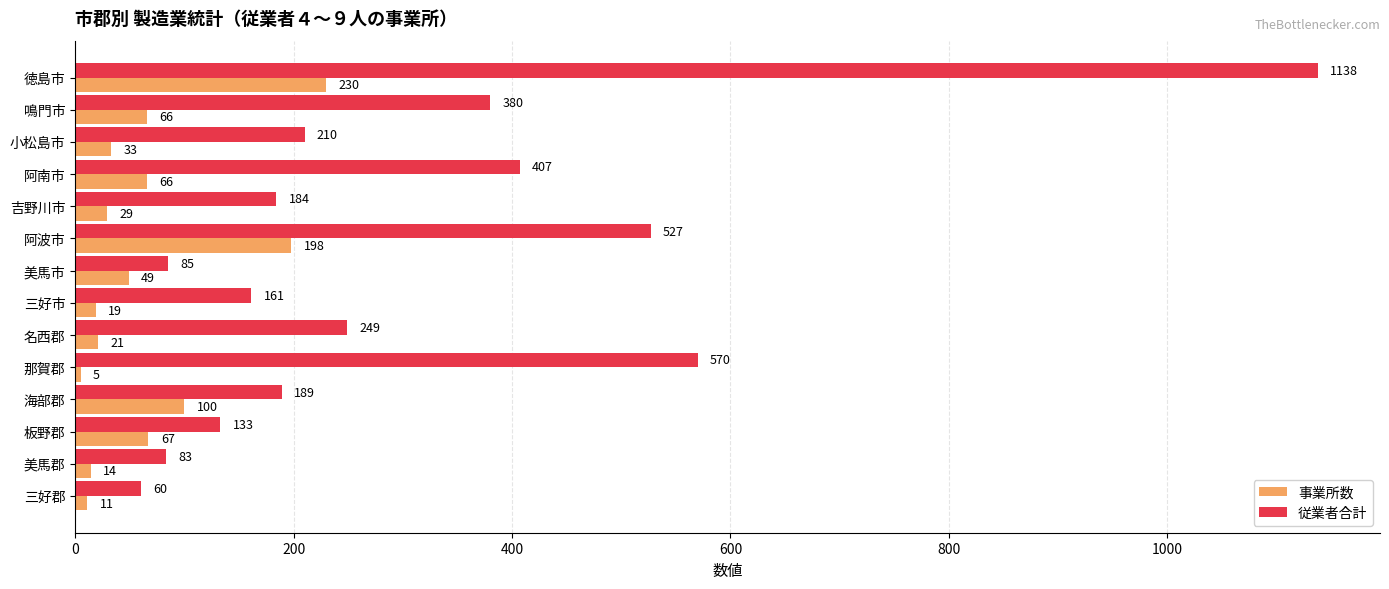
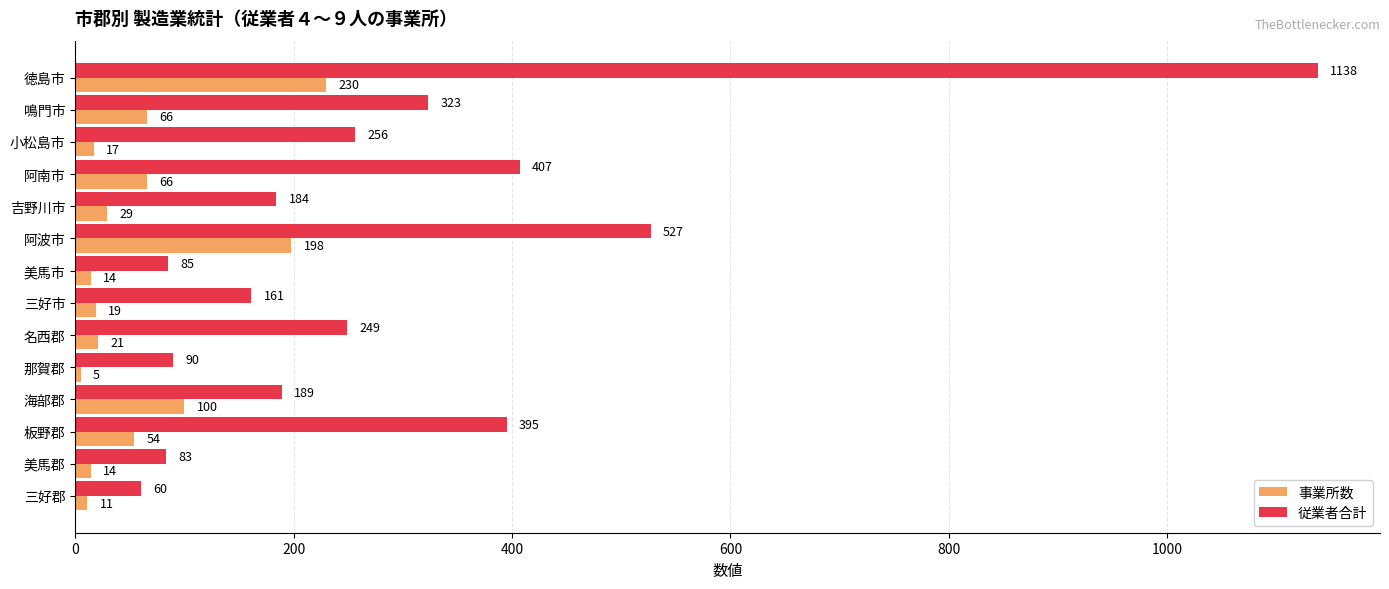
従業者合計, 鳴門市: 380 -> 323
従業者合計, 小松島市: 210 -> 256
事業所数, 小松島市: 33 -> 17
事業所数, 美馬市: 49 -> 14
従業者合計, 那賀郡: 570 -> 90
従業者合計, 板野郡: 133 -> 395
事業所数, 板野郡: 67 -> 54
